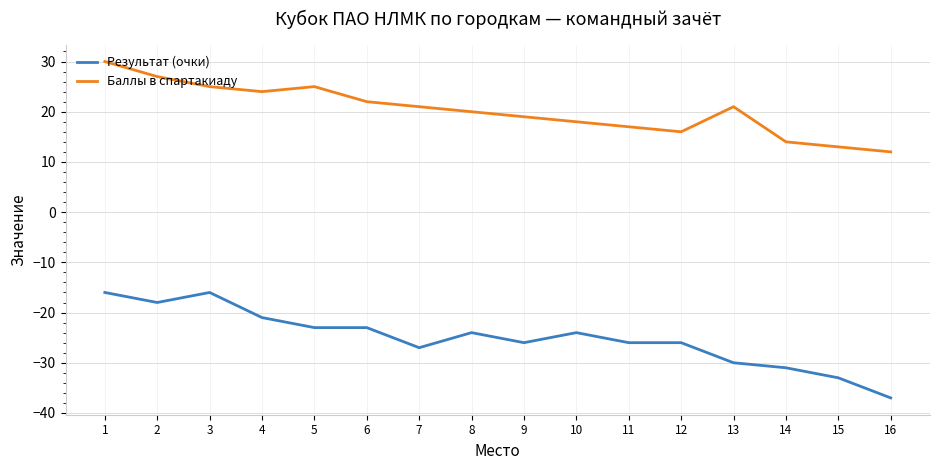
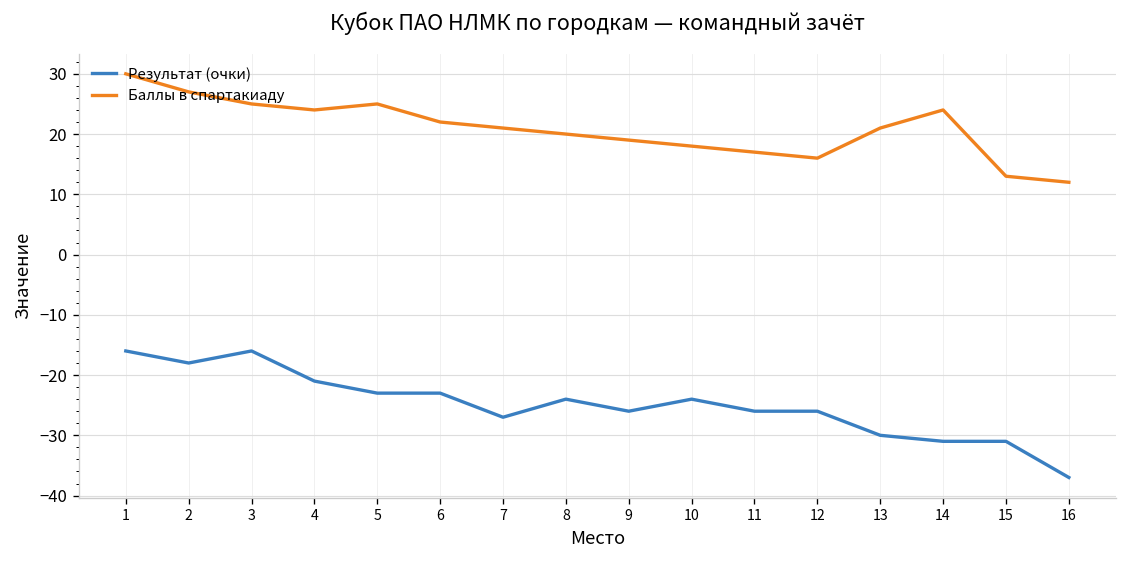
Баллы в спартакиаду, 14: 14 -> 24
Результат (очки), 15: -33 -> -31
